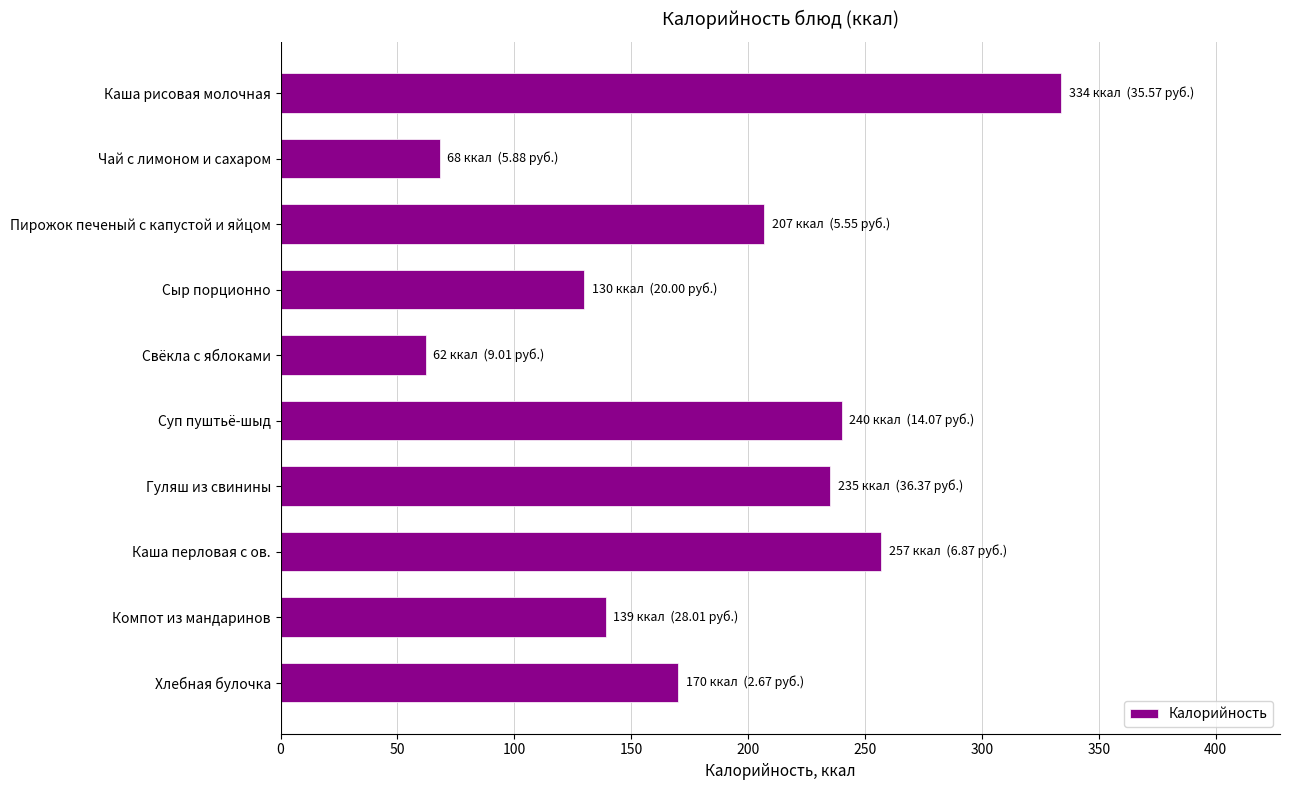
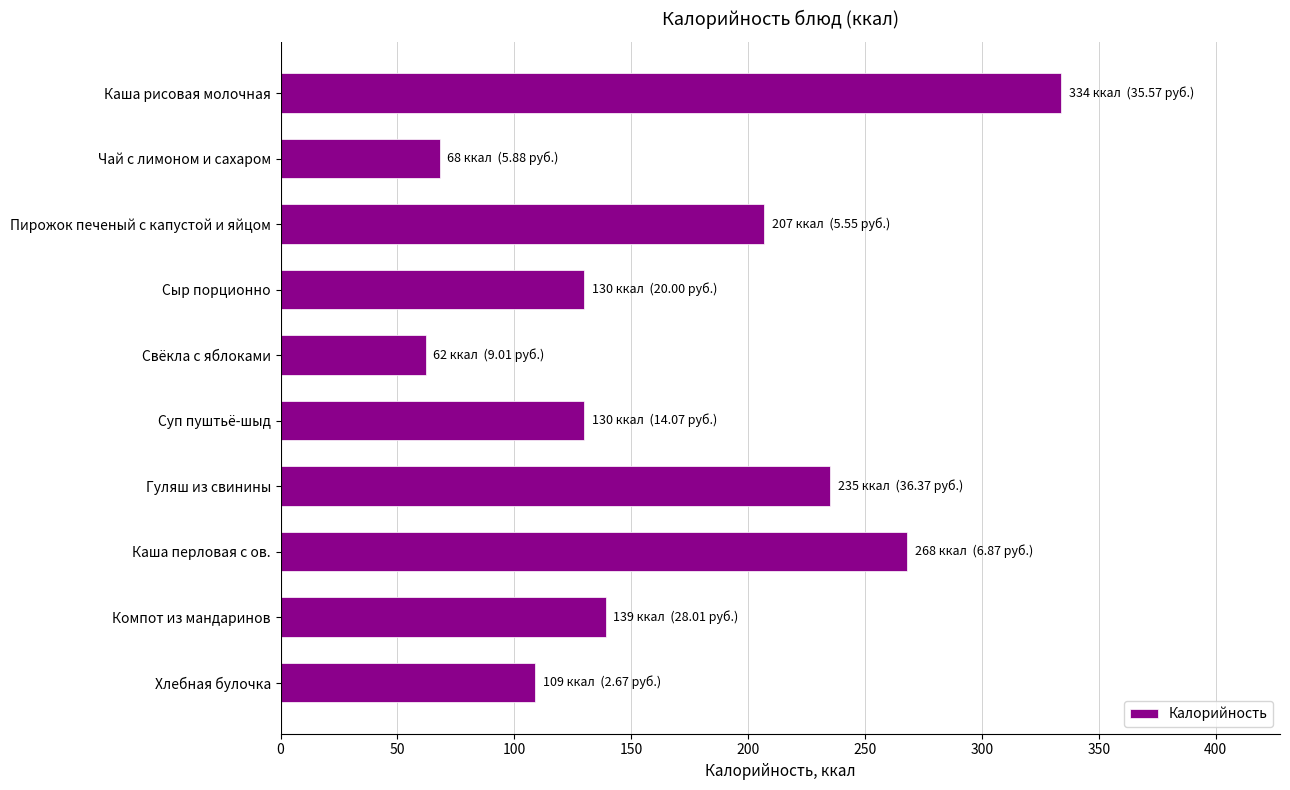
Суп пуштьё-шыд: 240 -> 130
Каша перловая с ов.: 257 -> 268
Хлебная булочка: 170 -> 109
